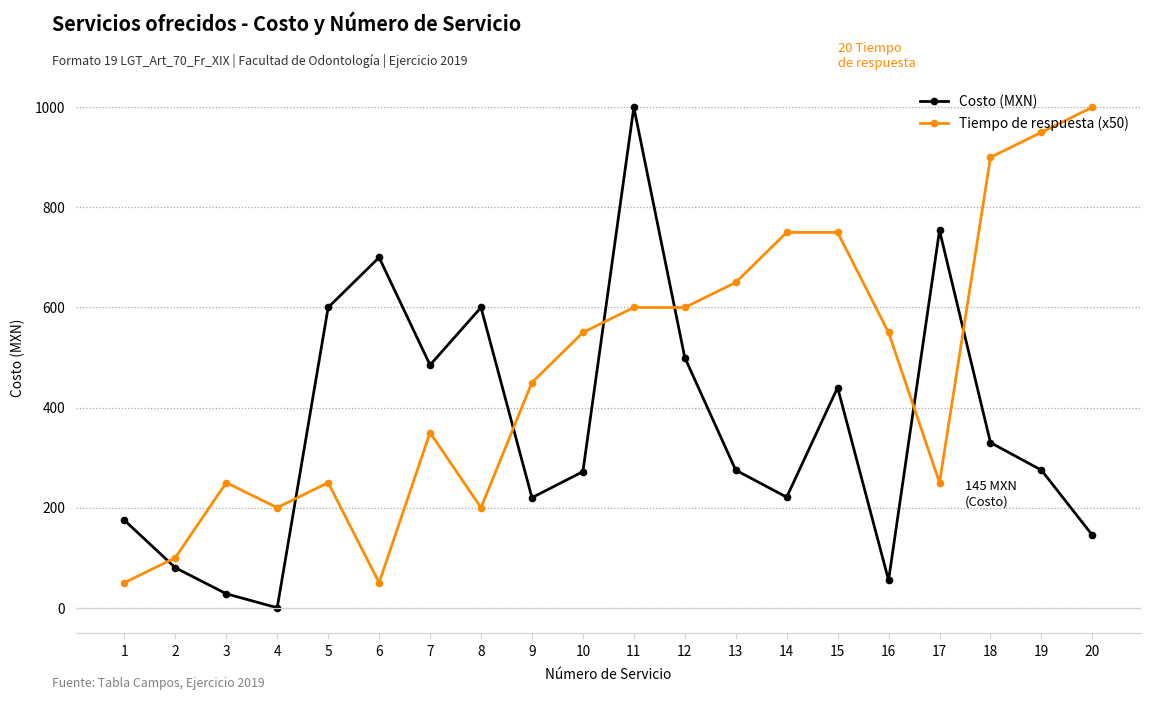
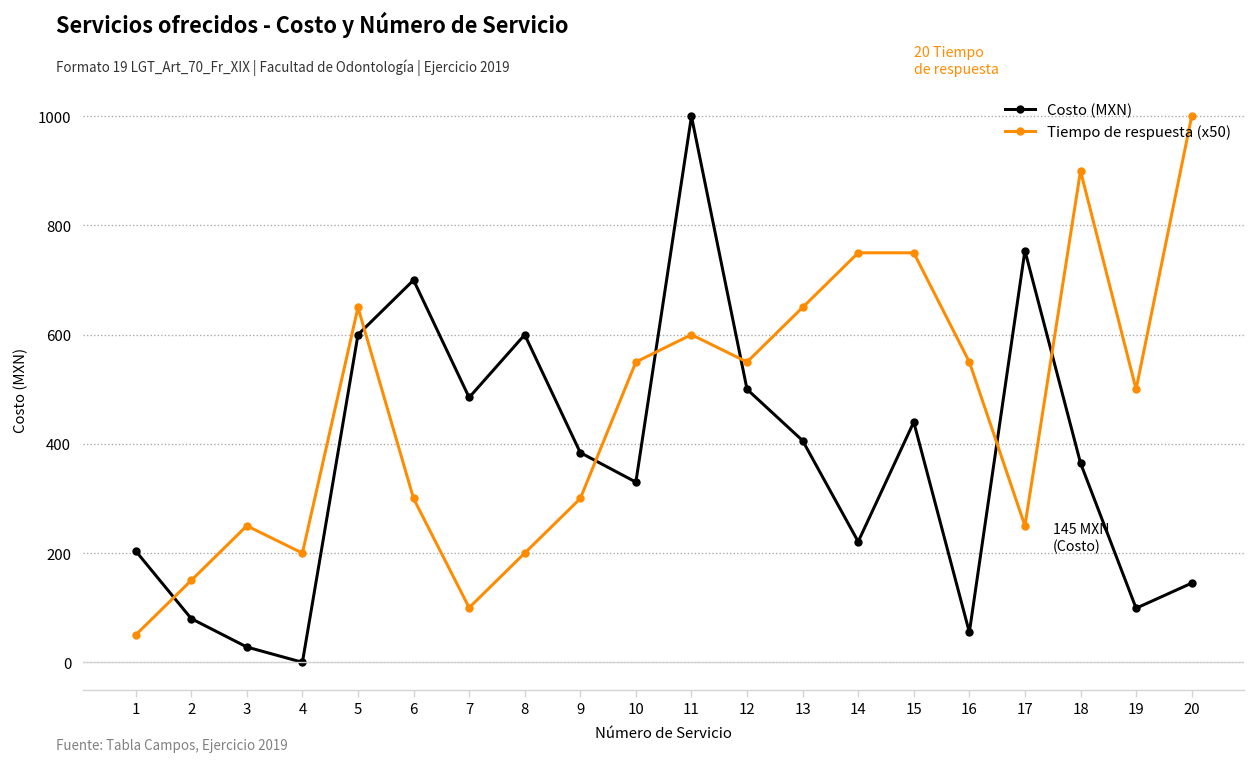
Costo (MXN), 1: 180 -> 200
Tiempo de respuesta (x50), 2: 100 -> 150
Tiempo de respuesta (x50), 5: 250 -> 650
Tiempo de respuesta (x50), 6: 50 -> 300
Tiempo de respuesta (x50), 7: 350 -> 100
Costo (MXN), 9: 220 -> 380
Tiempo de respuesta (x50), 9: 450 -> 300
Costo (MXN), 10: 270 -> 330
Tiempo de respuesta (x50), 12: 600 -> 550
Costo (MXN), 13: 280 -> 410
Costo (MXN), 18: 330 -> 370
Costo (MXN), 19: 280 -> 100
Tiempo de respuesta (x50), 19: 950 -> 500
